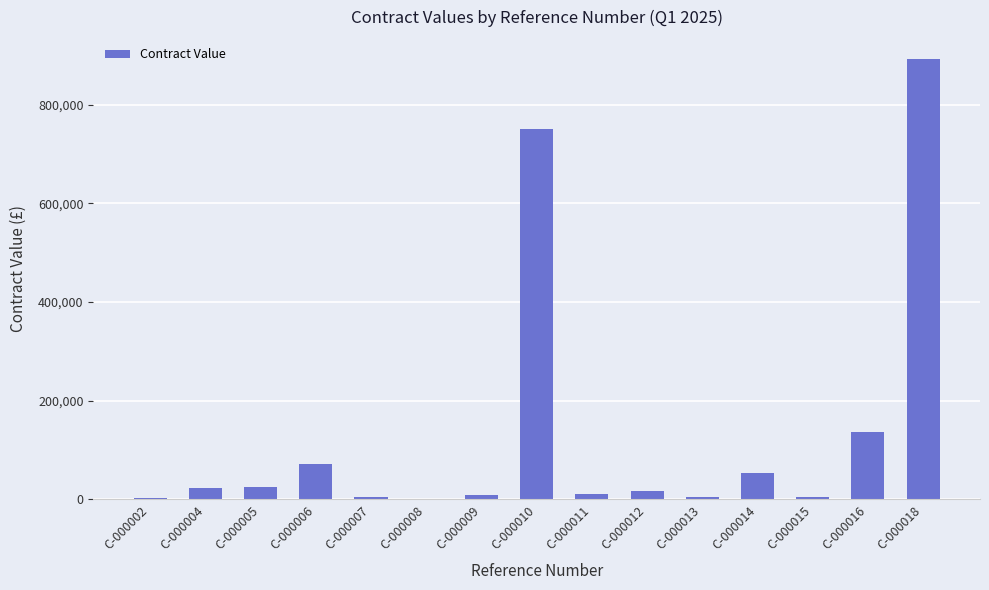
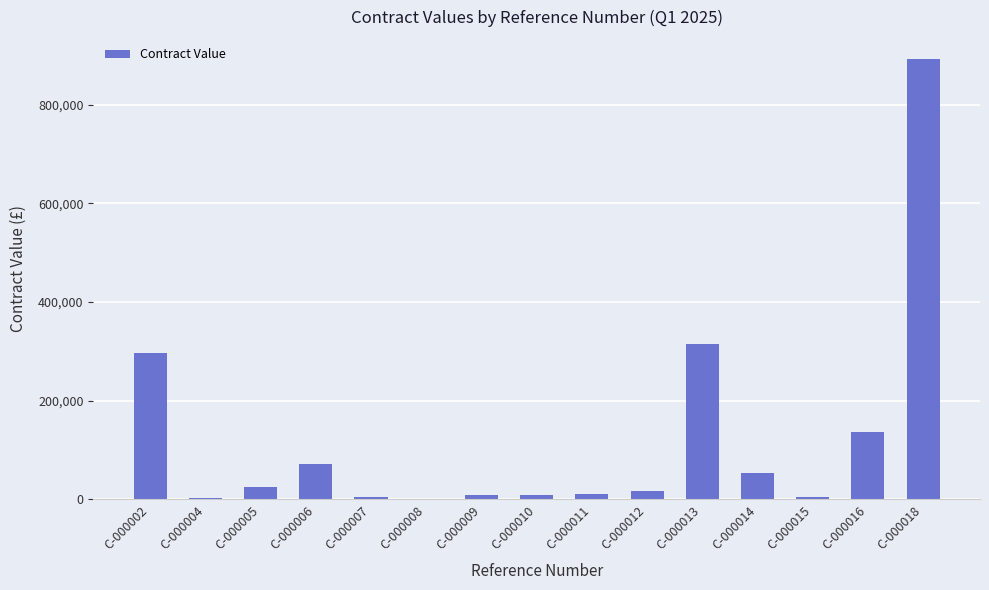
C-000002: 0 -> 300,000
C-000004: 20,000 -> 0
C-000010: 750,000 -> 10,000
C-000013: 10,000 -> 320,000
